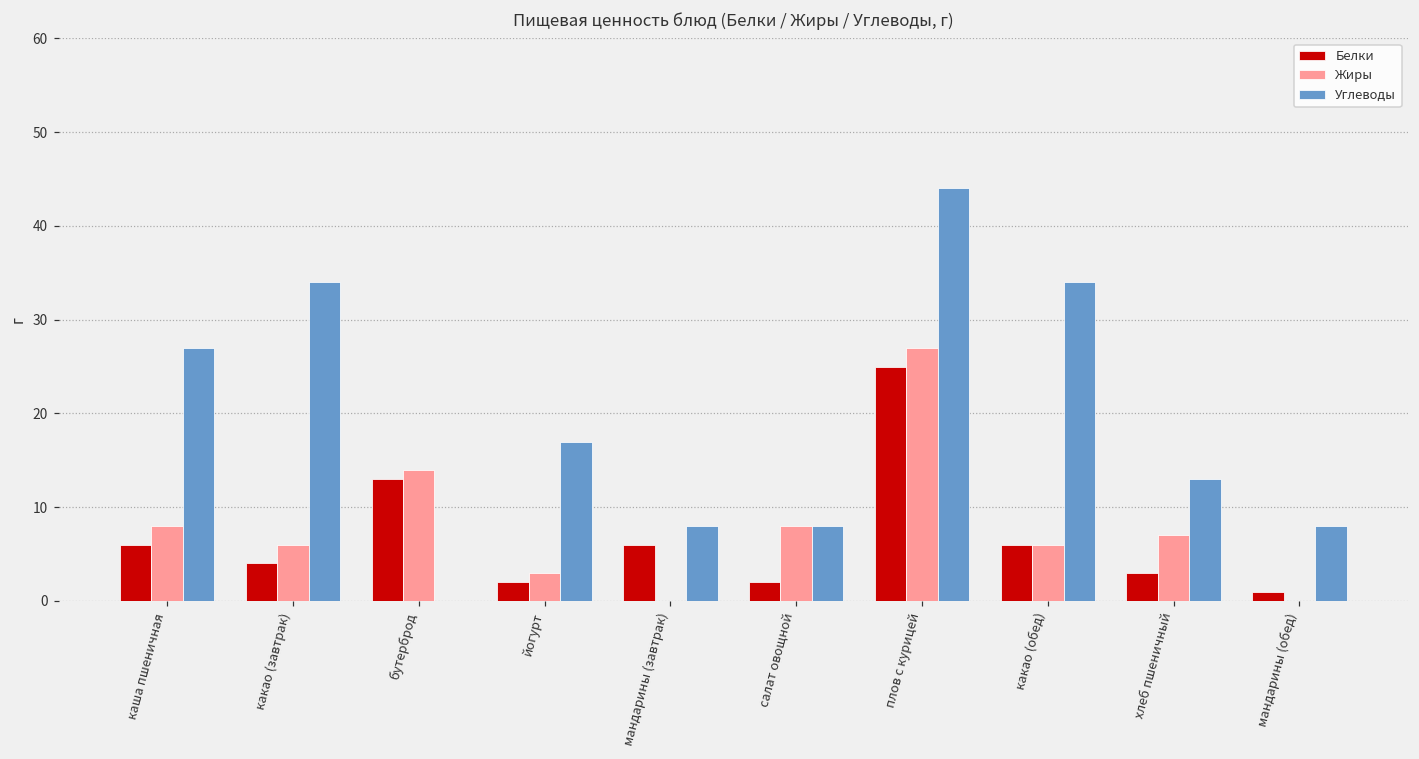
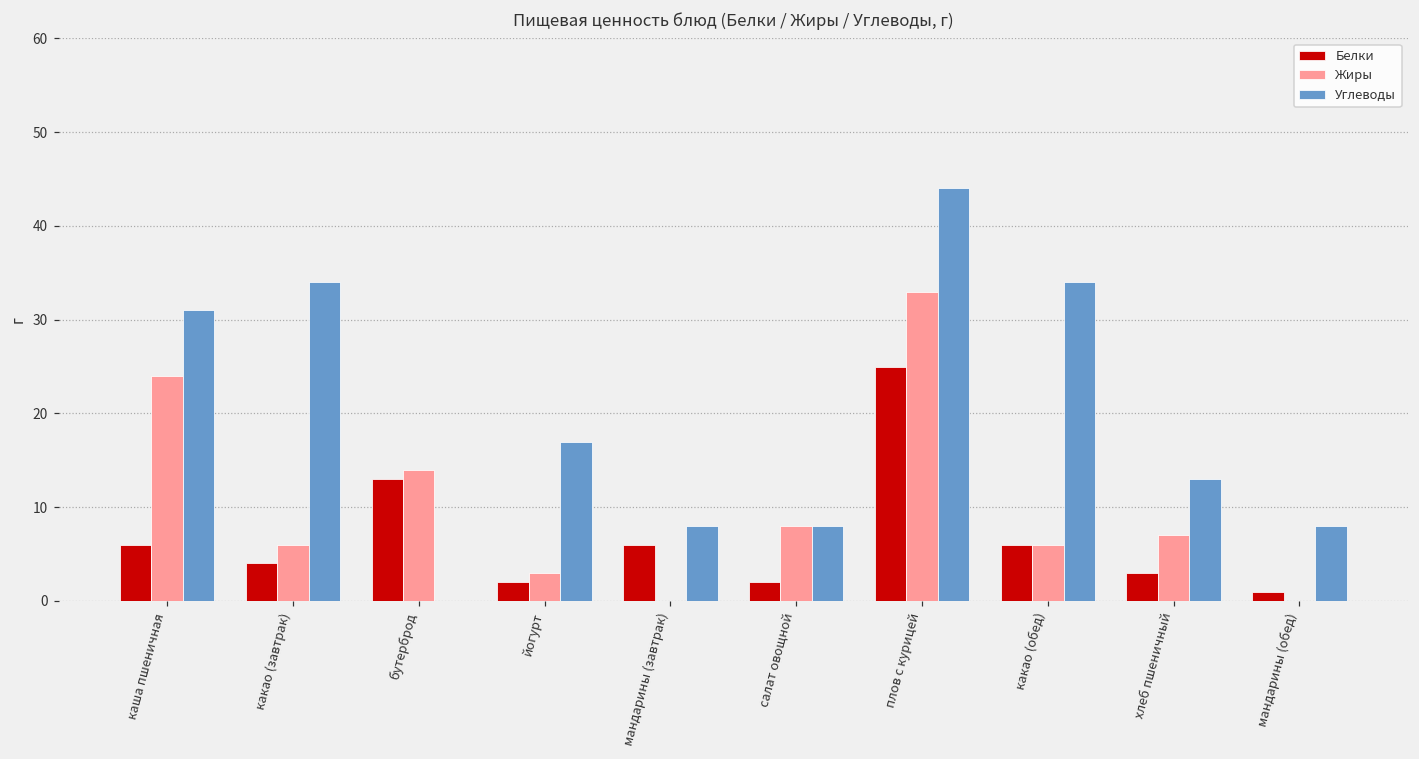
Жиры, каша пшеничная: 8 -> 24
Углеводы, каша пшеничная: 27 -> 31
Жиры, плов с курицей: 27 -> 33
